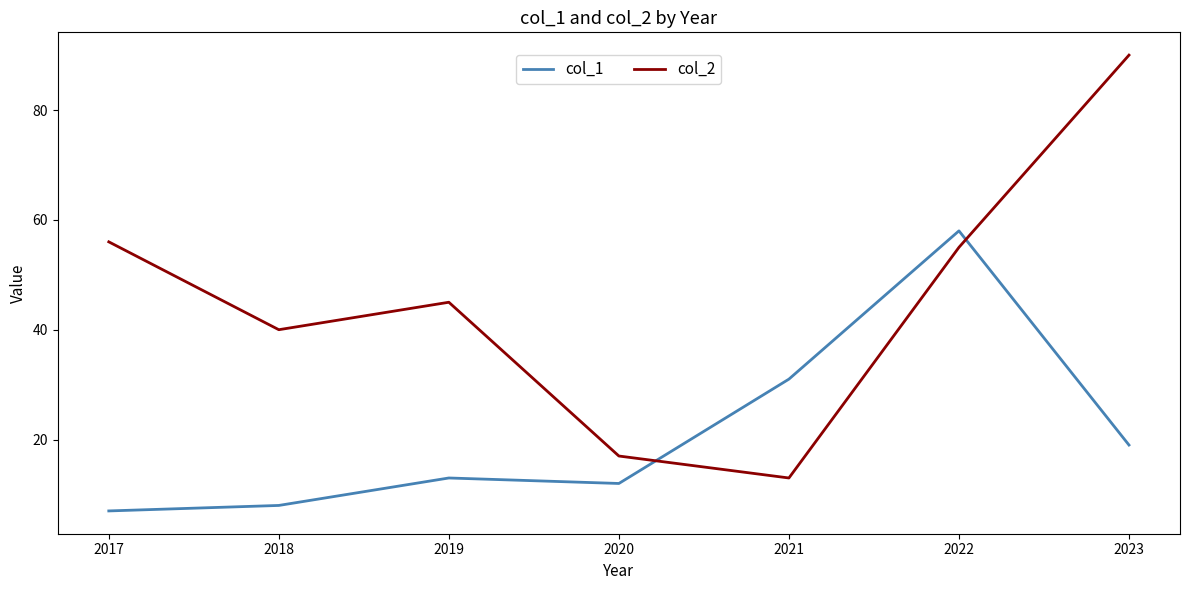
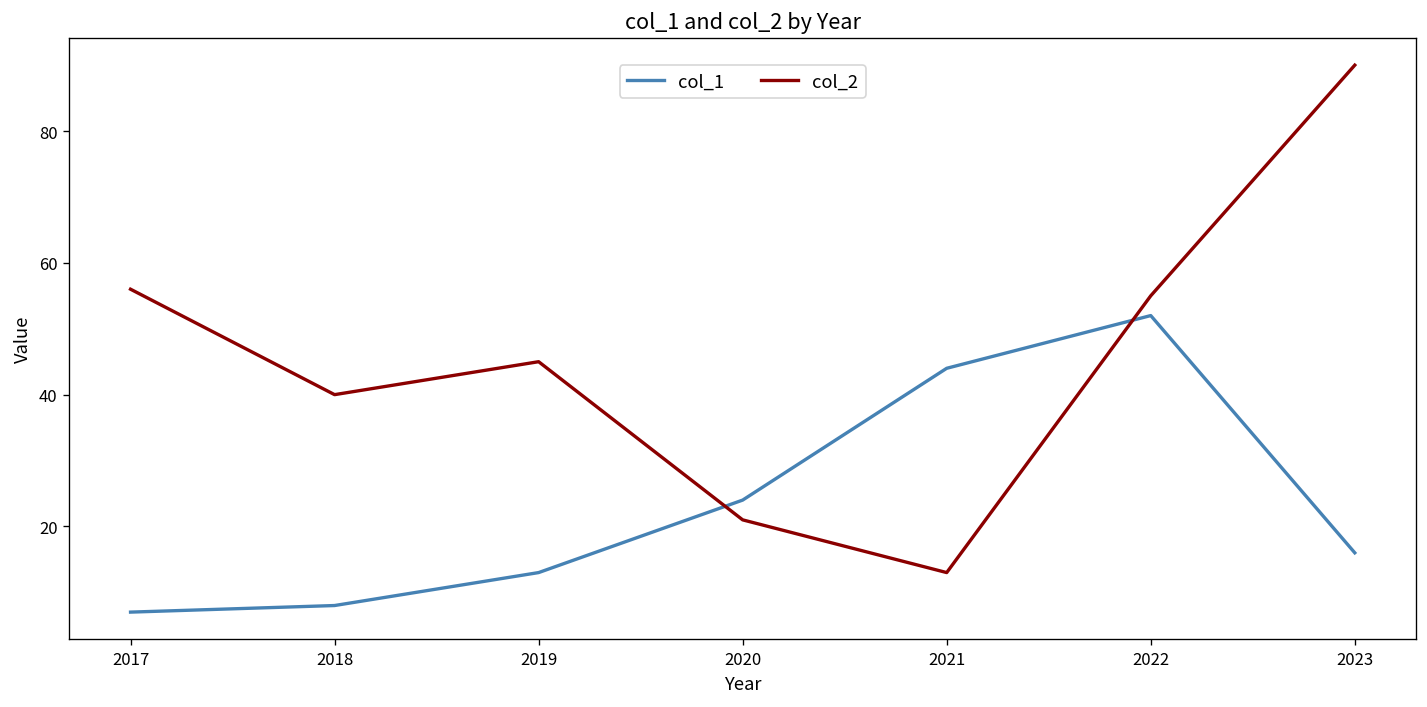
col_1, 2020: 12 -> 24
col_2, 2020: 17 -> 21
col_1, 2021: 31 -> 44
col_1, 2022: 58 -> 52
col_1, 2023: 19 -> 16
